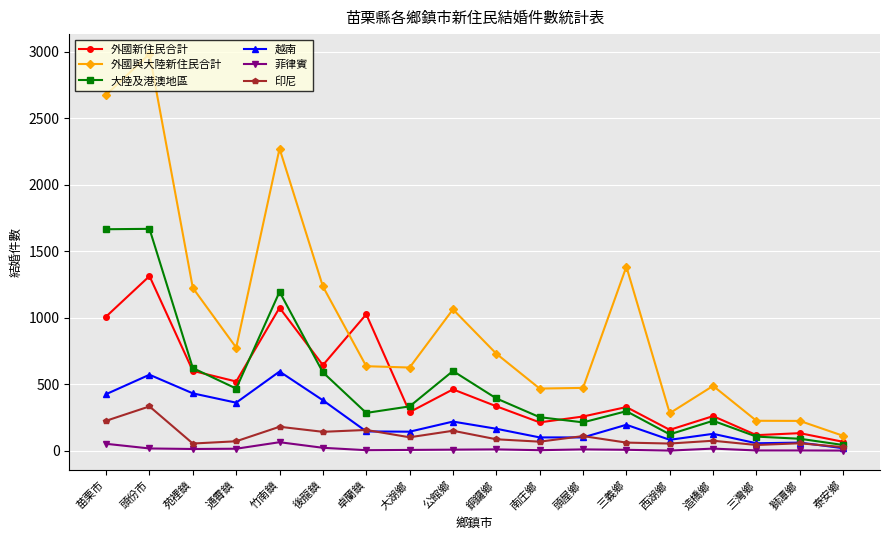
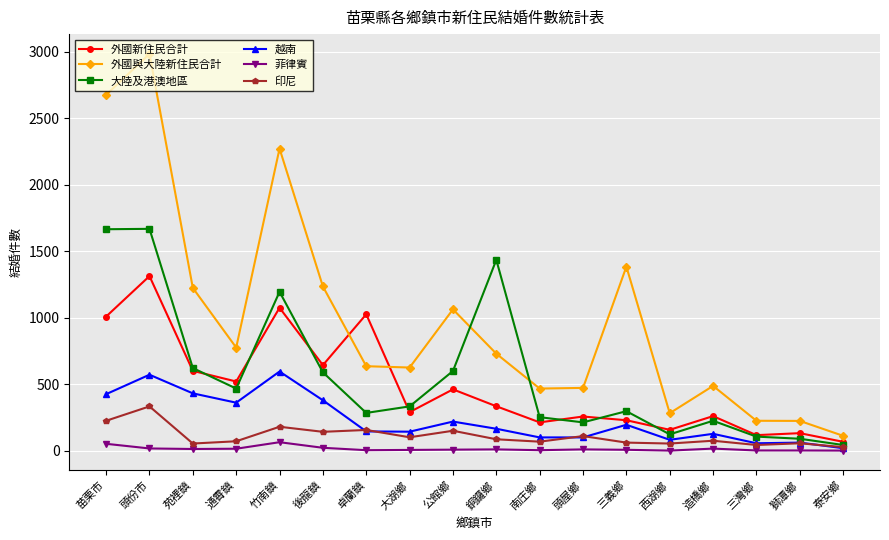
大陸及港澳地區, 銅鑼鄉: 400 -> 1440
外國新住民合計, 三義鄉: 330 -> 230
